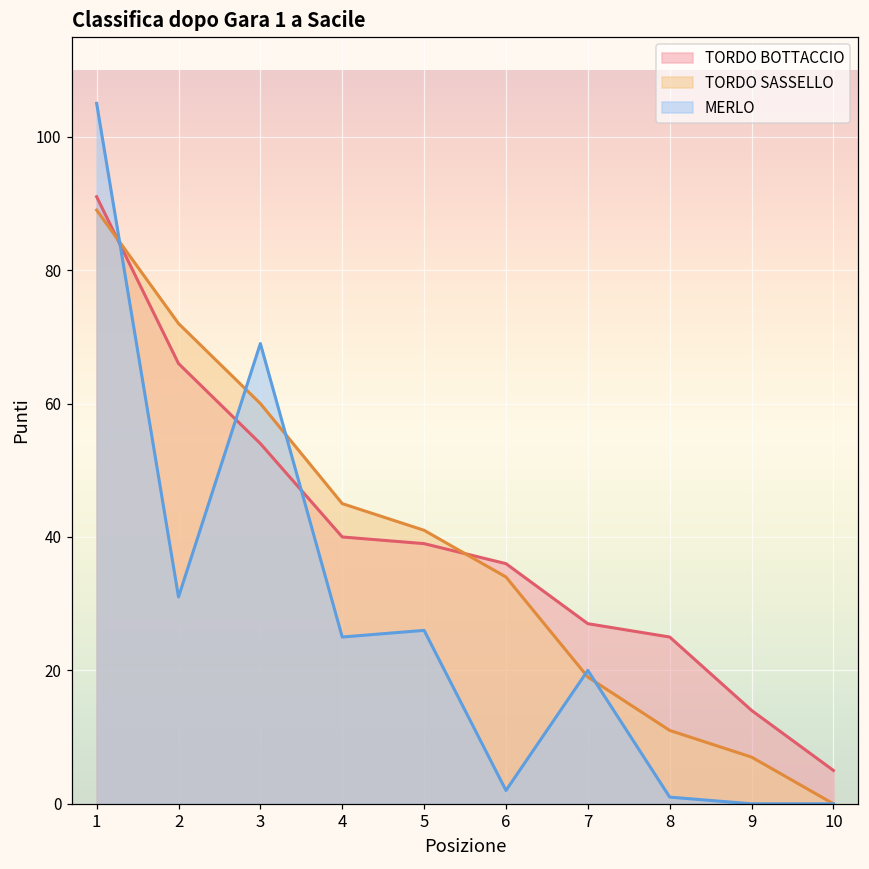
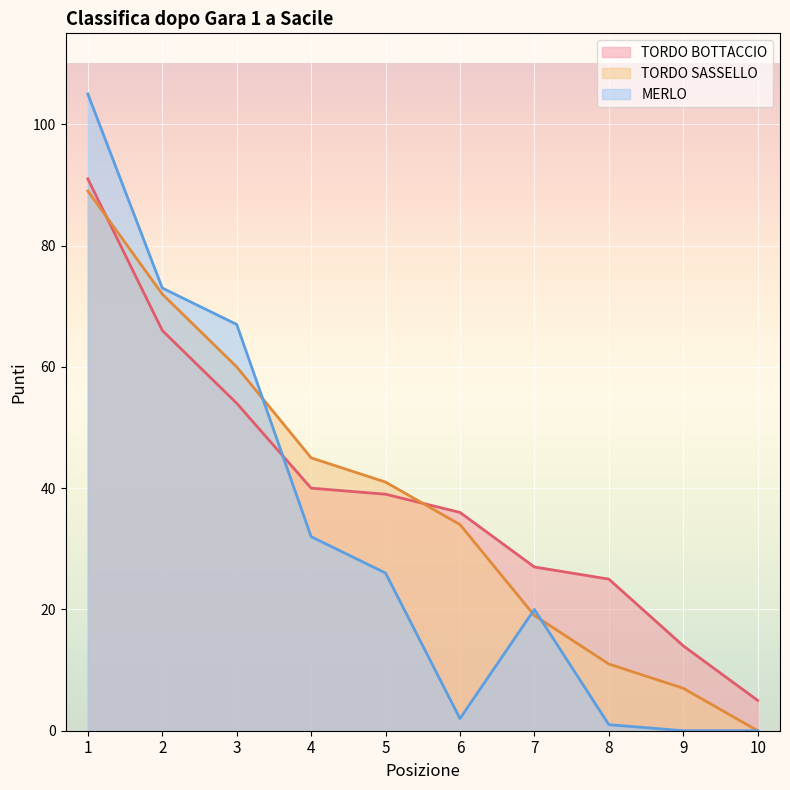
MERLO, 2: 31 -> 73
MERLO, 3: 69 -> 67
MERLO, 4: 25 -> 32
